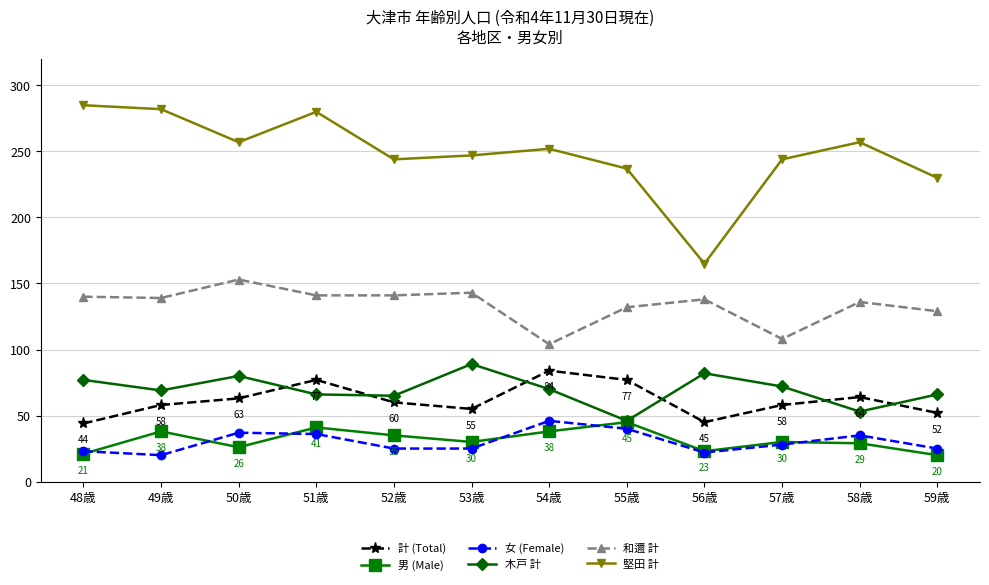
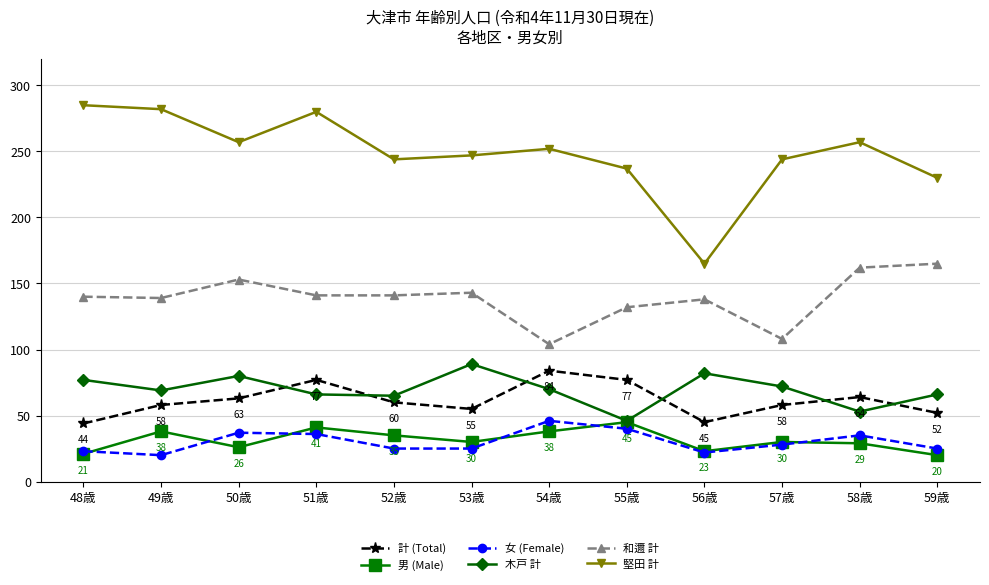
和邇 計, 58歳: 136 -> 162
和邇 計, 59歳: 129 -> 165
